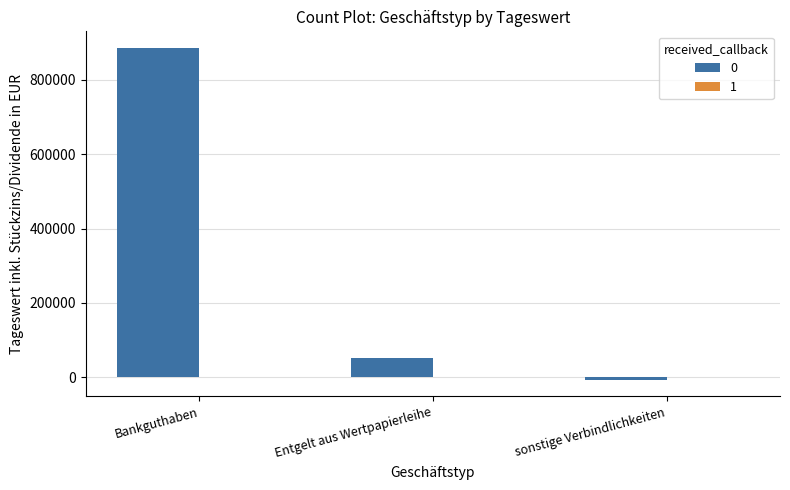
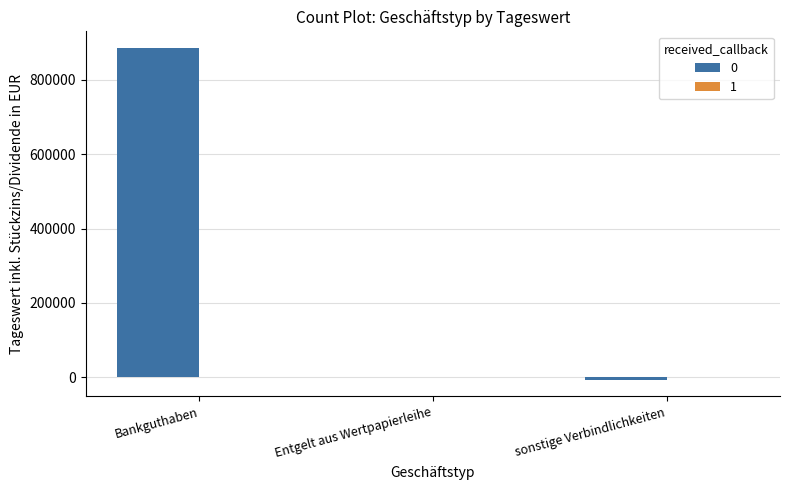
0, Entgelt aus Wertpapierleihe: 50000 -> 0
